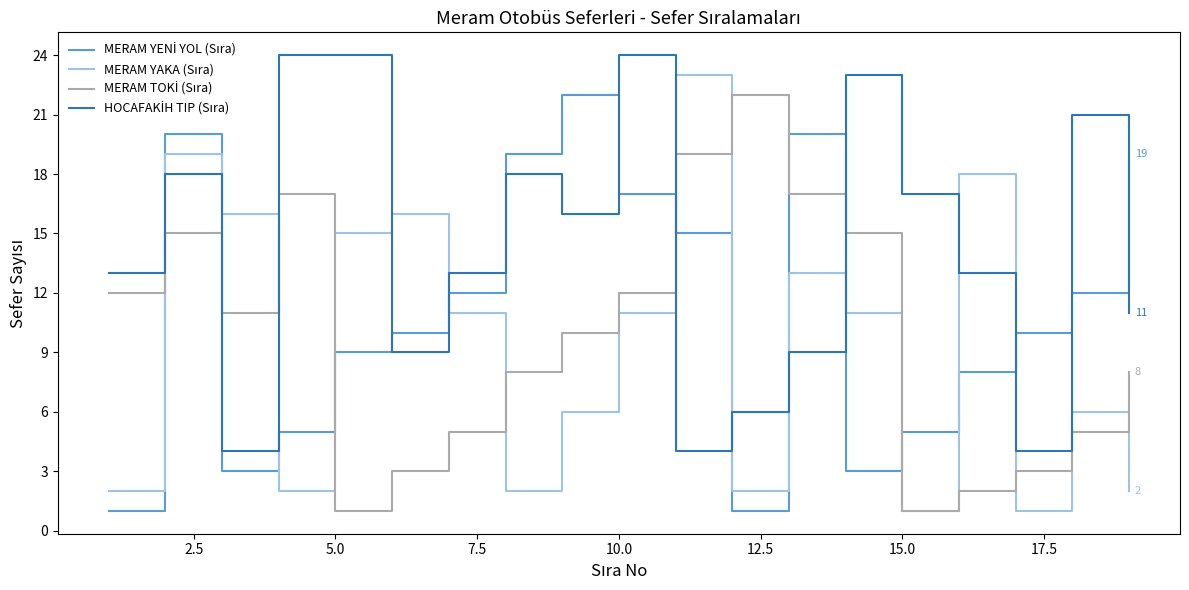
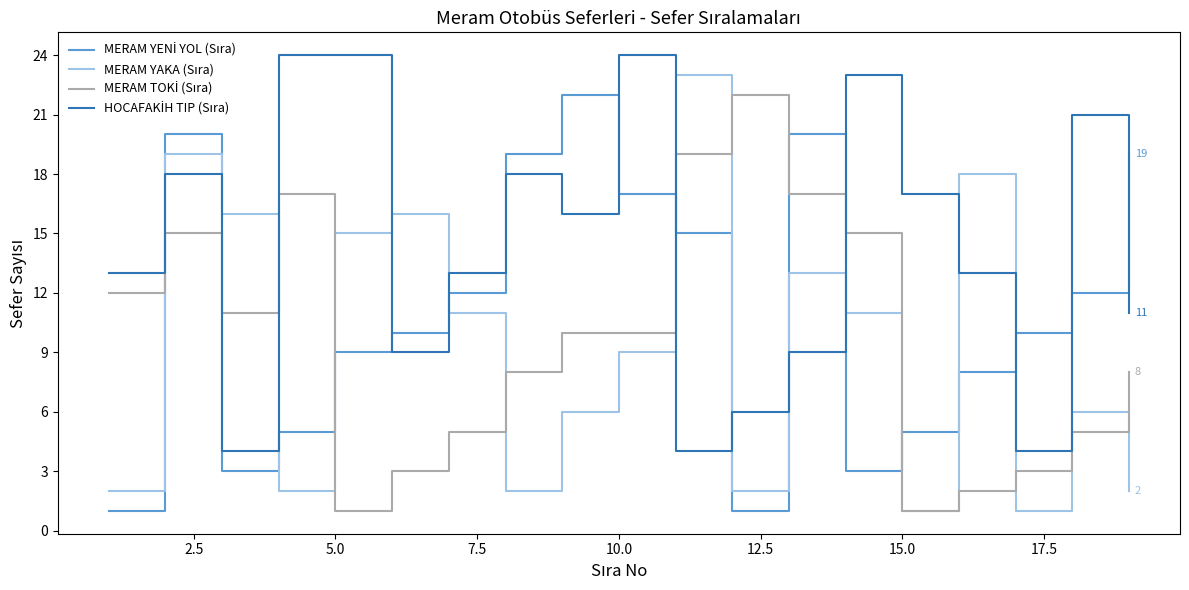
MERAM YAKA (Sıra), 10.0: 11 -> 9
MERAM TOKİ (Sıra), 10.0: 12 -> 10
